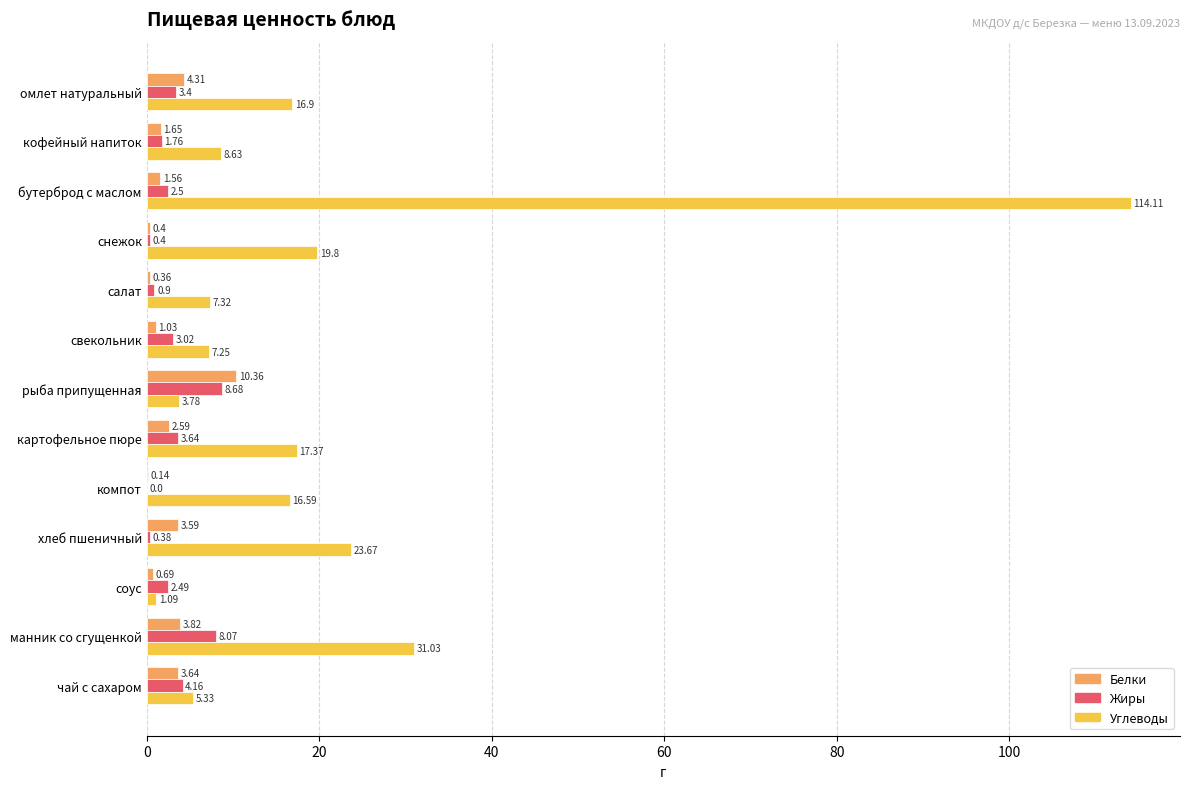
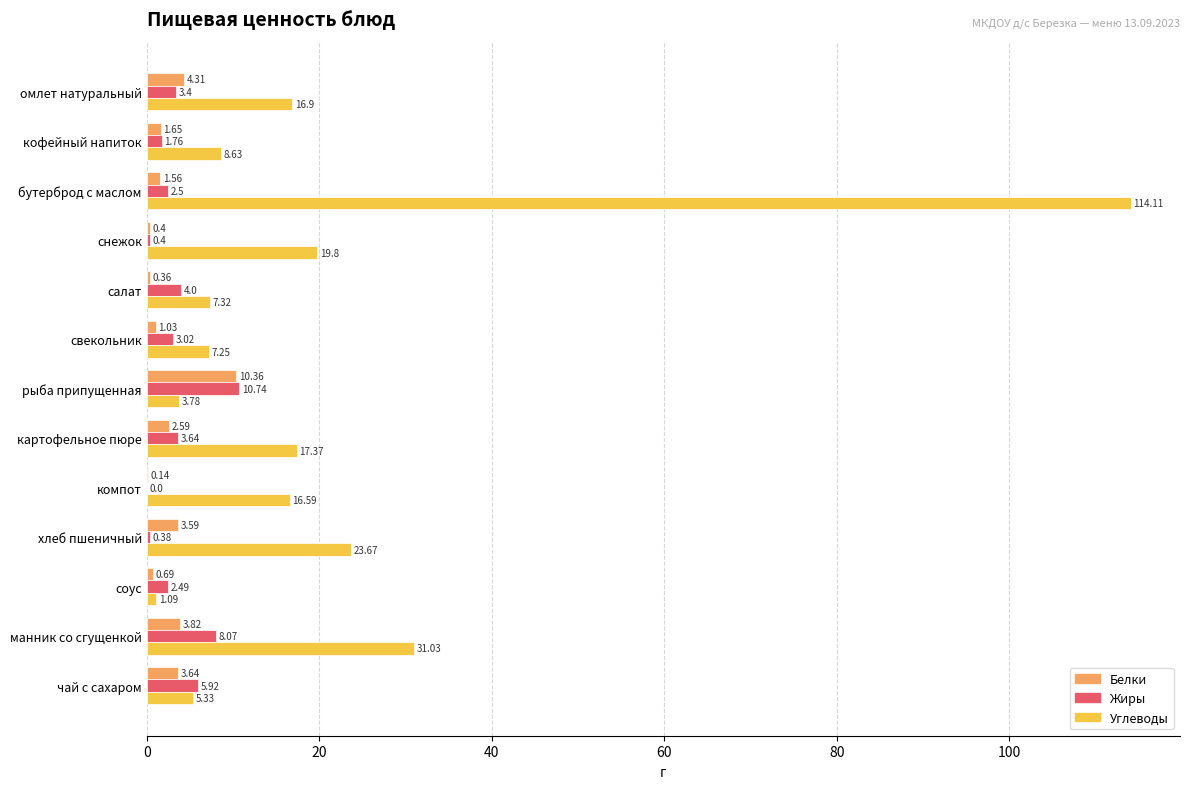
Жиры, салат: 0.9 -> 4.0
Жиры, рыба припущенная: 8.68 -> 10.74
Жиры, чай с сахаром: 4.16 -> 5.92
